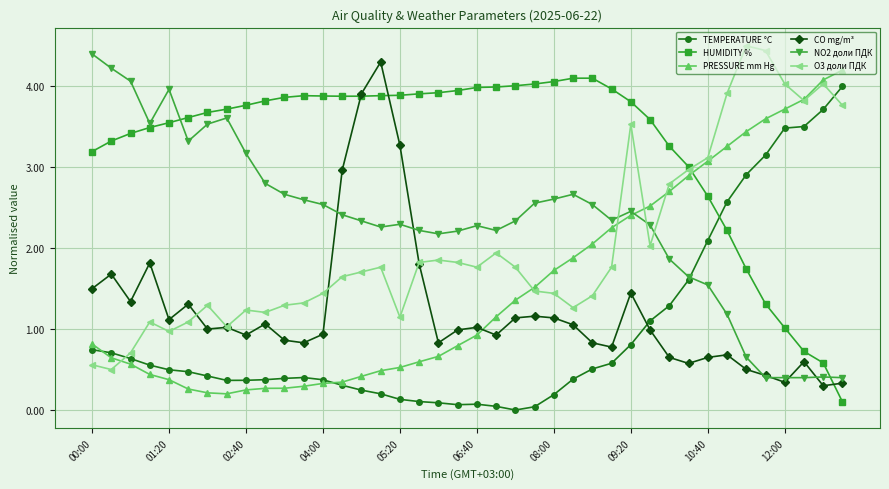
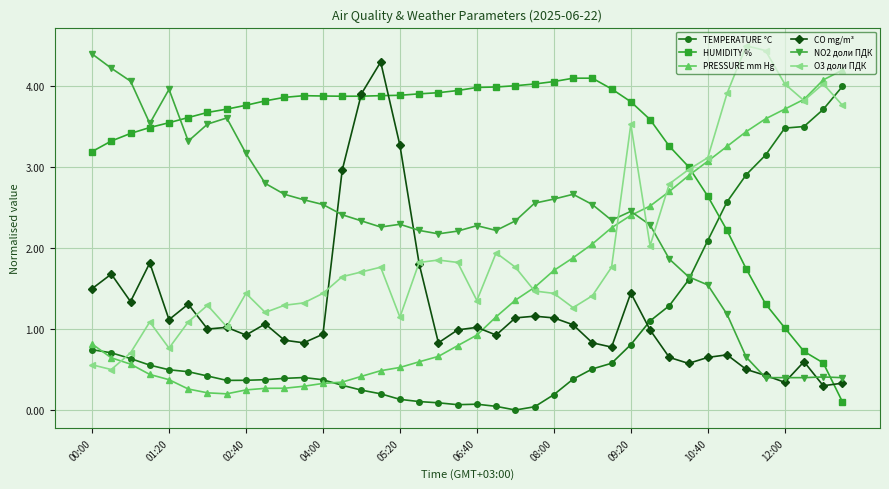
O3 доли ПДК, 01:20: 1.0 -> 0.8
O3 доли ПДК, 02:40: 1.2 -> 1.4
O3 доли ПДК, 06:40: 1.8 -> 1.4
